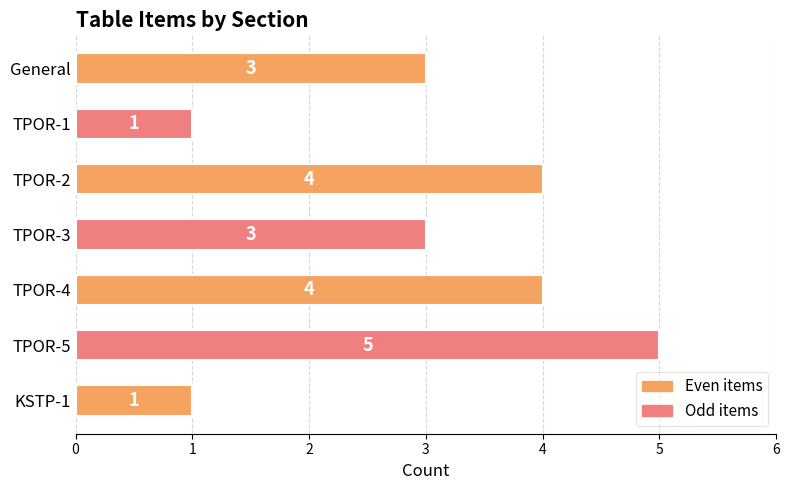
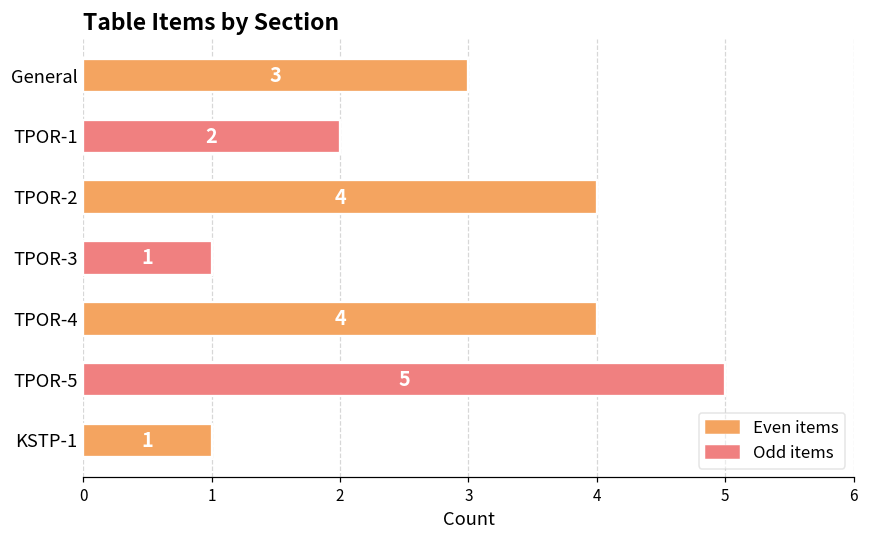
TPOR-1: 1 -> 2
TPOR-3: 3 -> 1
